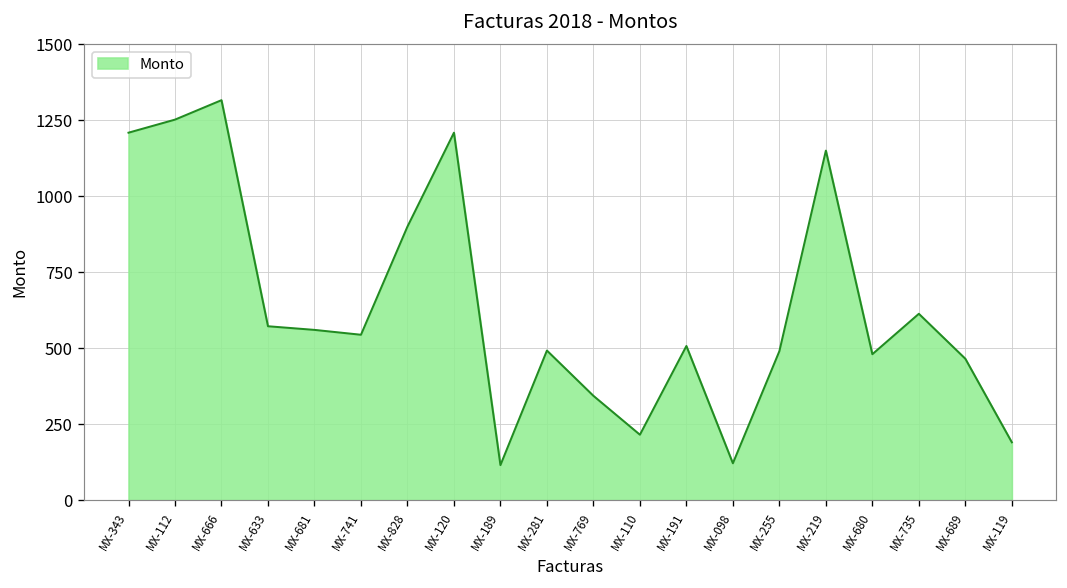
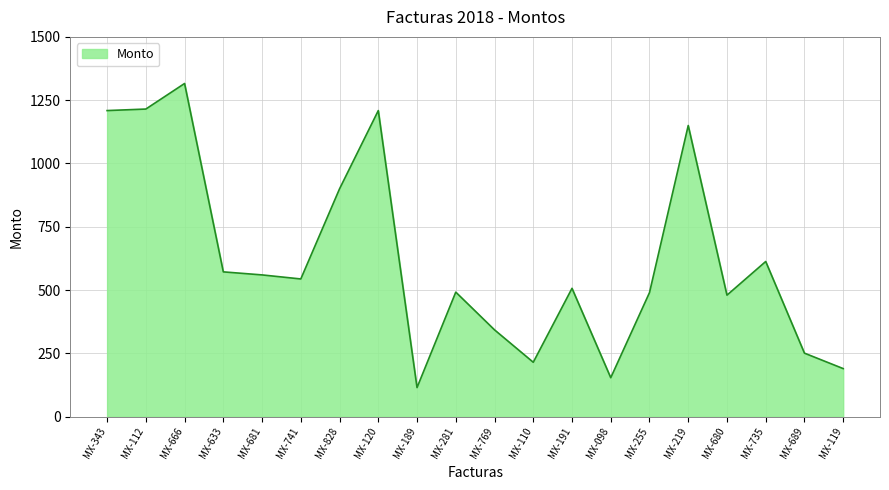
MX-112: 1250 -> 1220
MX-098: 120 -> 150
MX-689: 470 -> 250
